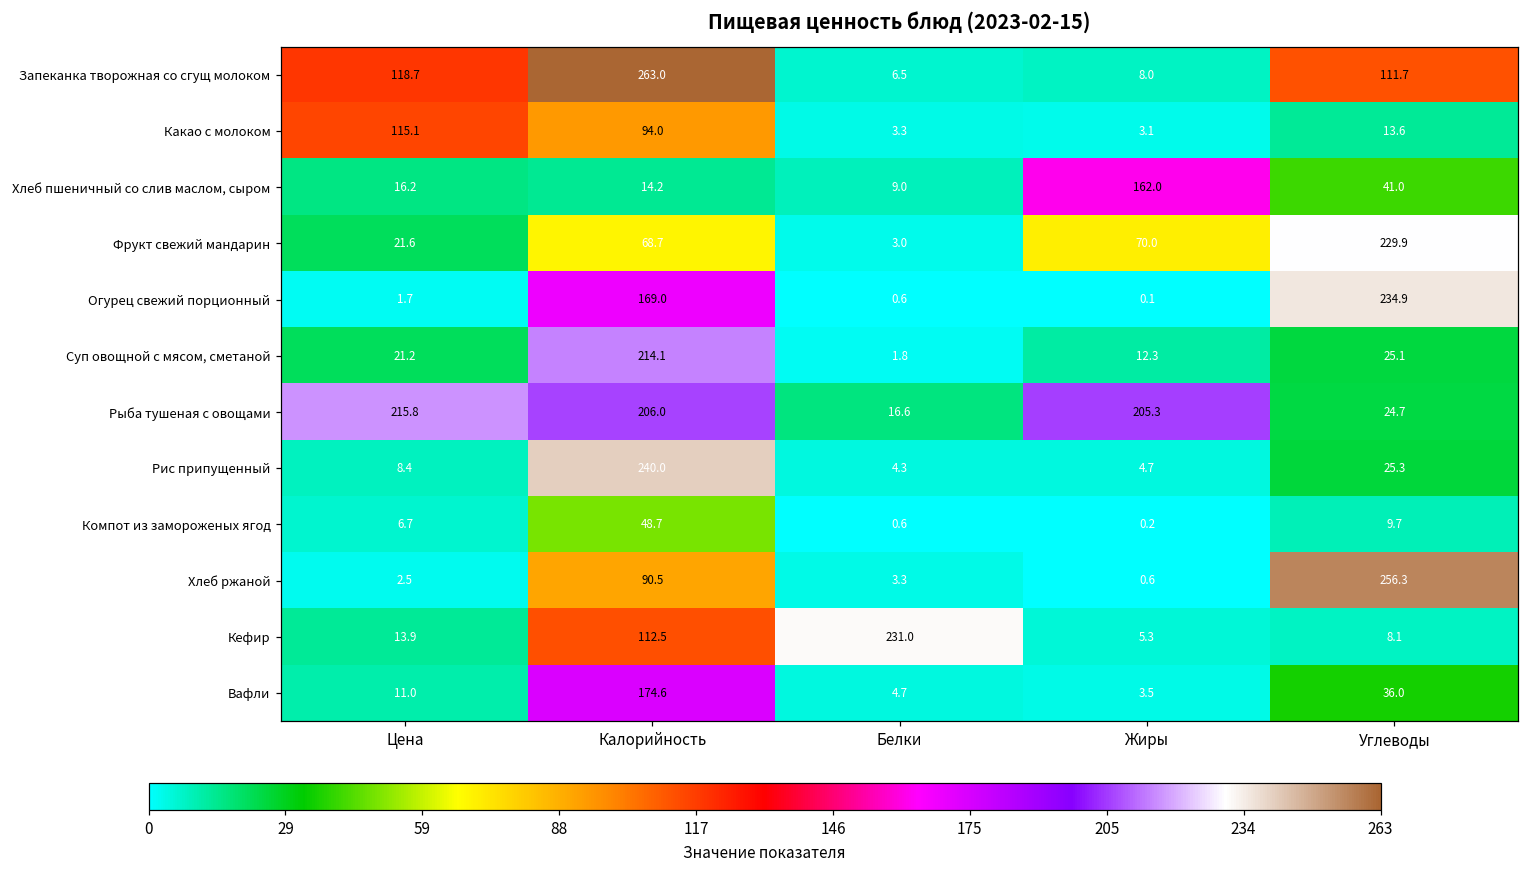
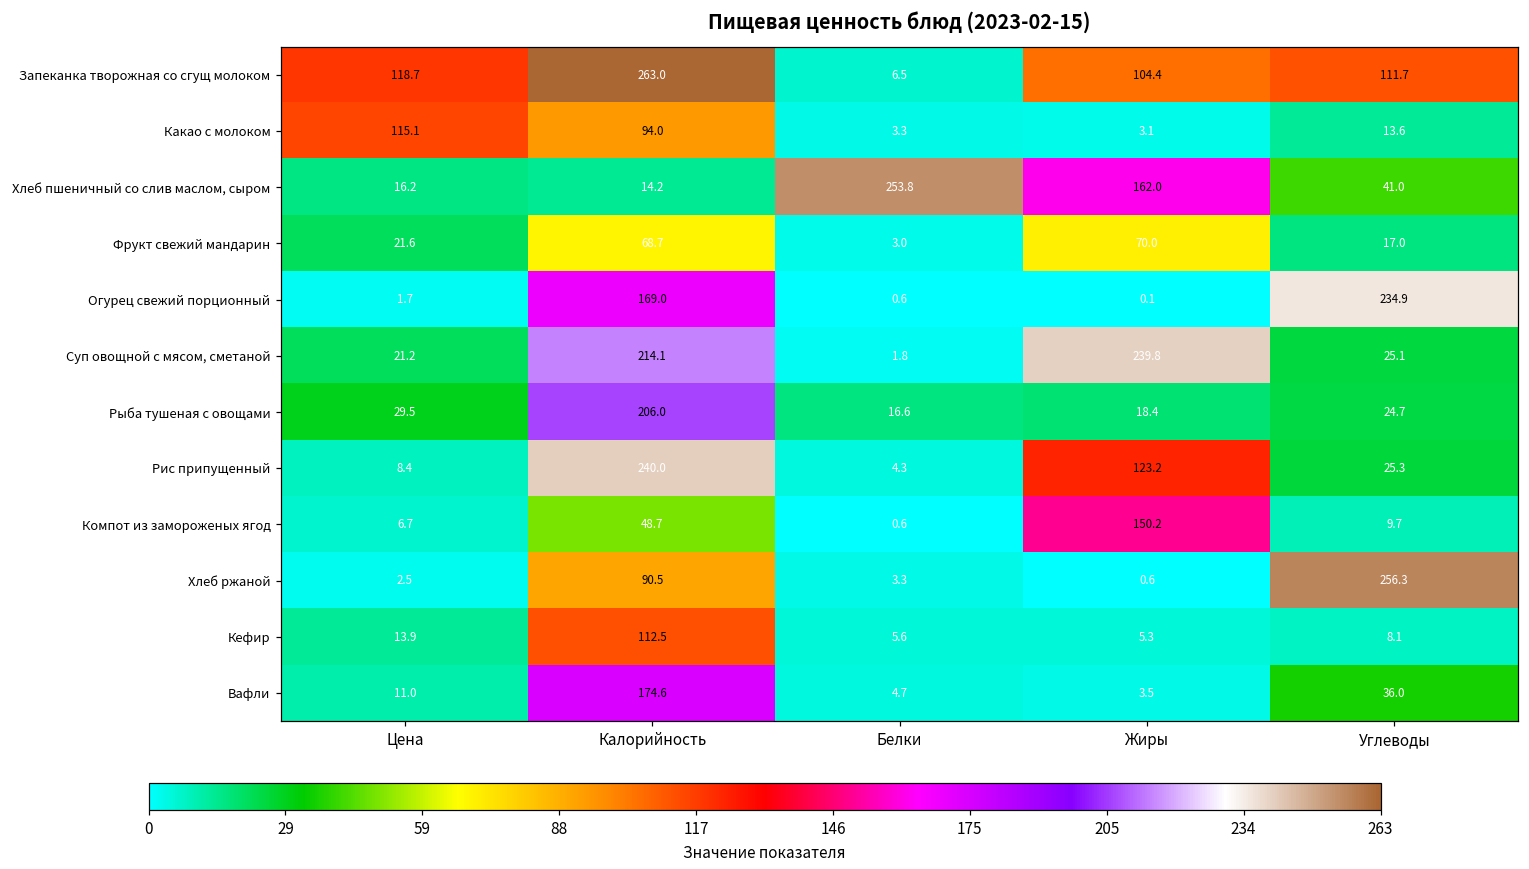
Запеканка творожная со сгущ молоком, Жиры: 8.0 -> 104.4
Хлеб пшеничный со слив маслом, сыром, Белки: 9.0 -> 253.8
Фрукт свежий мандарин, Углеводы: 229.9 -> 17.0
Суп овощной с мясом, сметаной, Жиры: 12.3 -> 239.8
Рыба тушеная с овощами, Цена: 215.8 -> 29.5
Рыба тушеная с овощами, Жиры: 205.3 -> 18.4
Рис припущенный, Жиры: 4.7 -> 123.2
Компот из замороженых ягод, Жиры: 0.2 -> 150.2
Кефир, Белки: 231.0 -> 5.6
